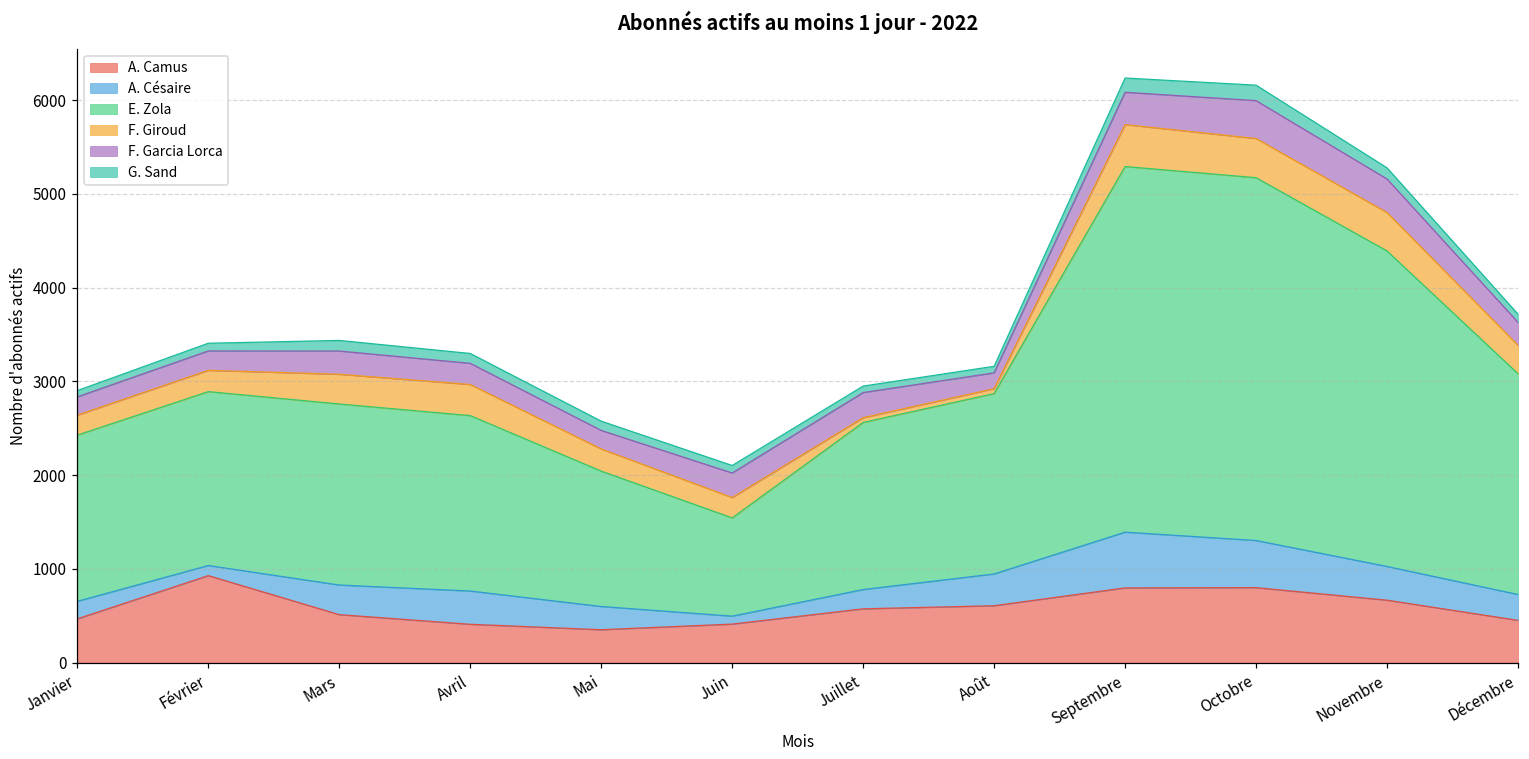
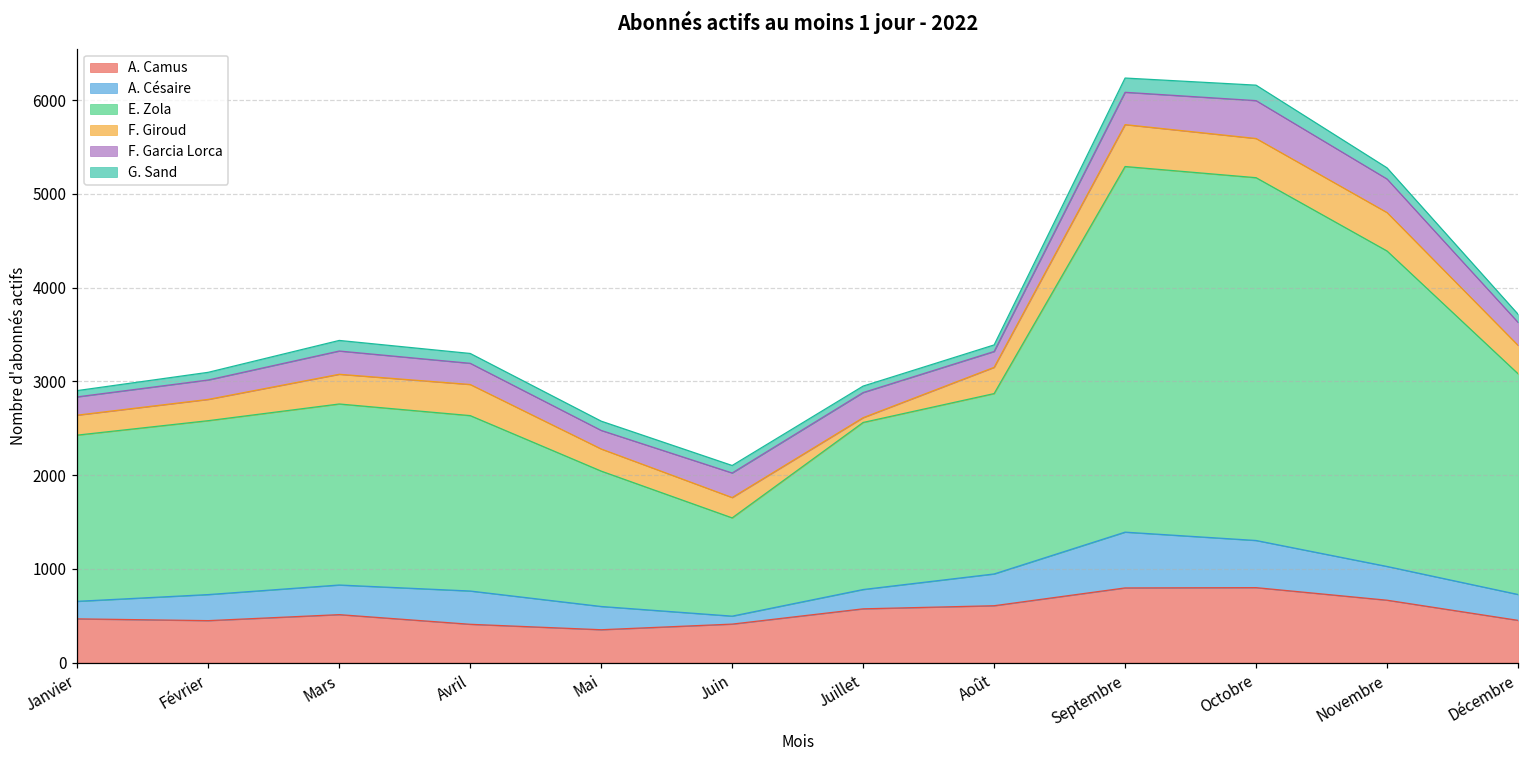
A. Camus, Février: 900 -> 400
A. Césaire, Février: 100 -> 300
F. Giroud, Août: 100 -> 300
